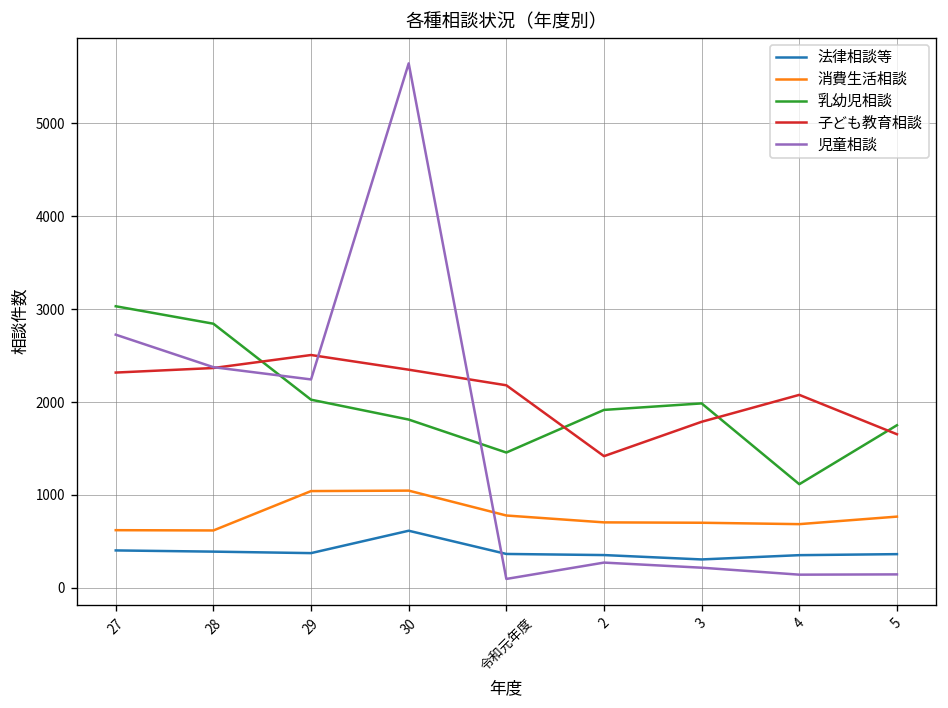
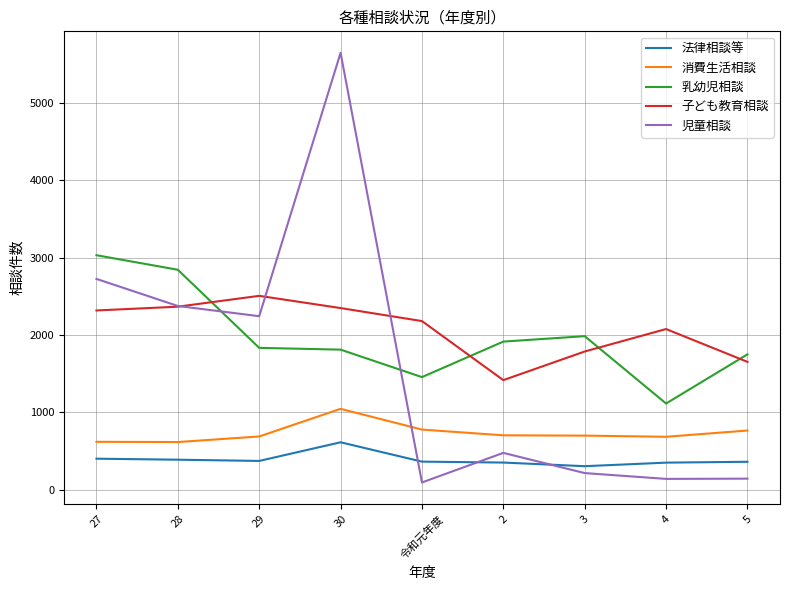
消費生活相談, 29: 1000 -> 700
乳幼児相談, 29: 2000 -> 1800
児童相談, 2: 300 -> 500
